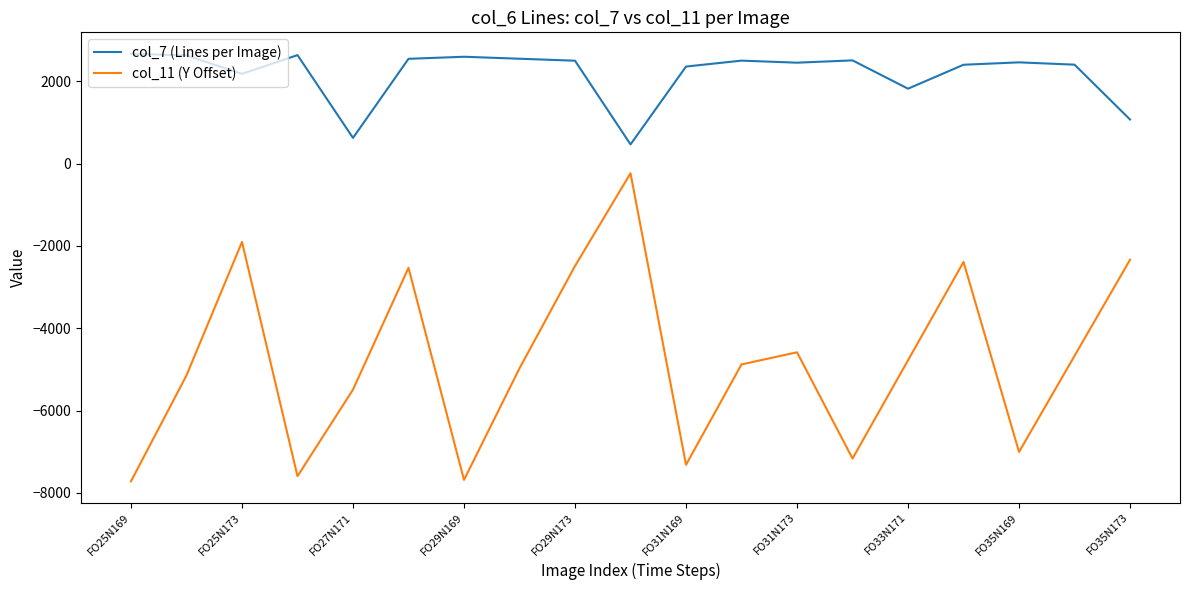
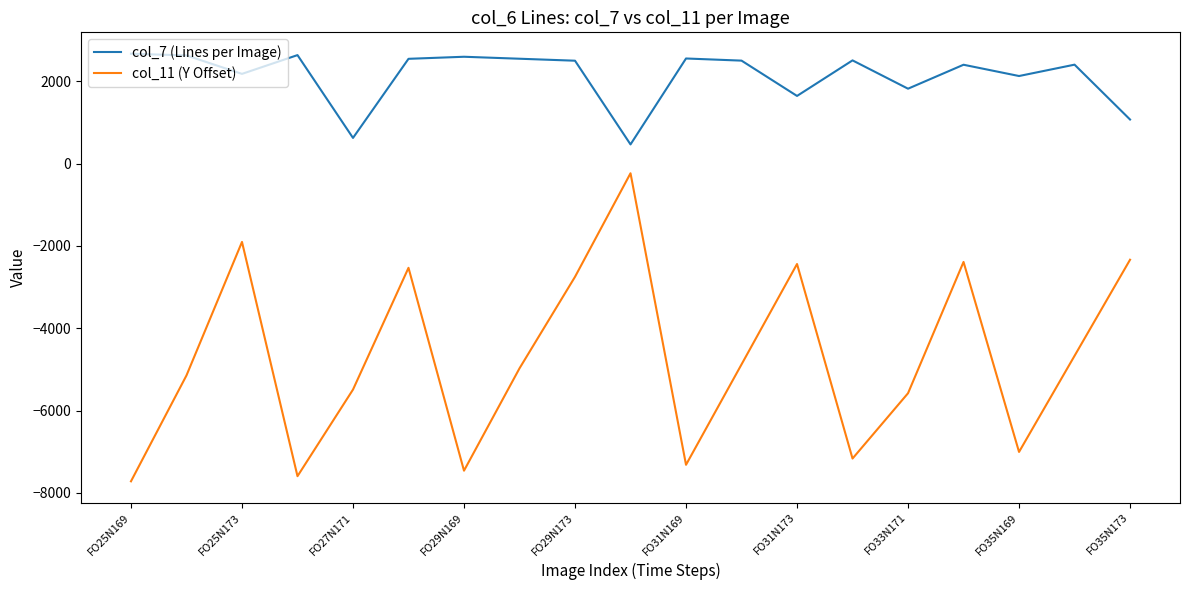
col_11 (Y Offset), FO29N169: -7700 -> -7500
col_11 (Y Offset), FO29N173: -2500 -> -2800
col_7 (Lines per Image), FO31N169: 2400 -> 2600
col_7 (Lines per Image), FO31N173: 2500 -> 1600
col_11 (Y Offset), FO31N173: -4600 -> -2400
col_11 (Y Offset), FO33N171: -4800 -> -5600
col_7 (Lines per Image), FO35N169: 2500 -> 2100
